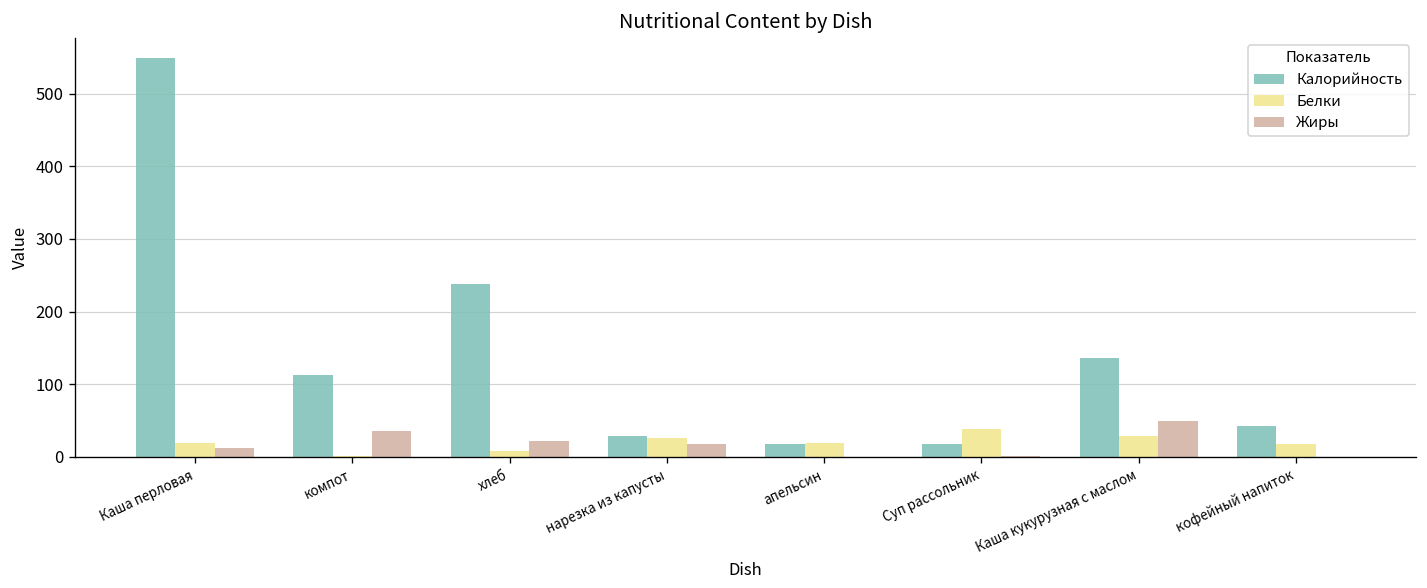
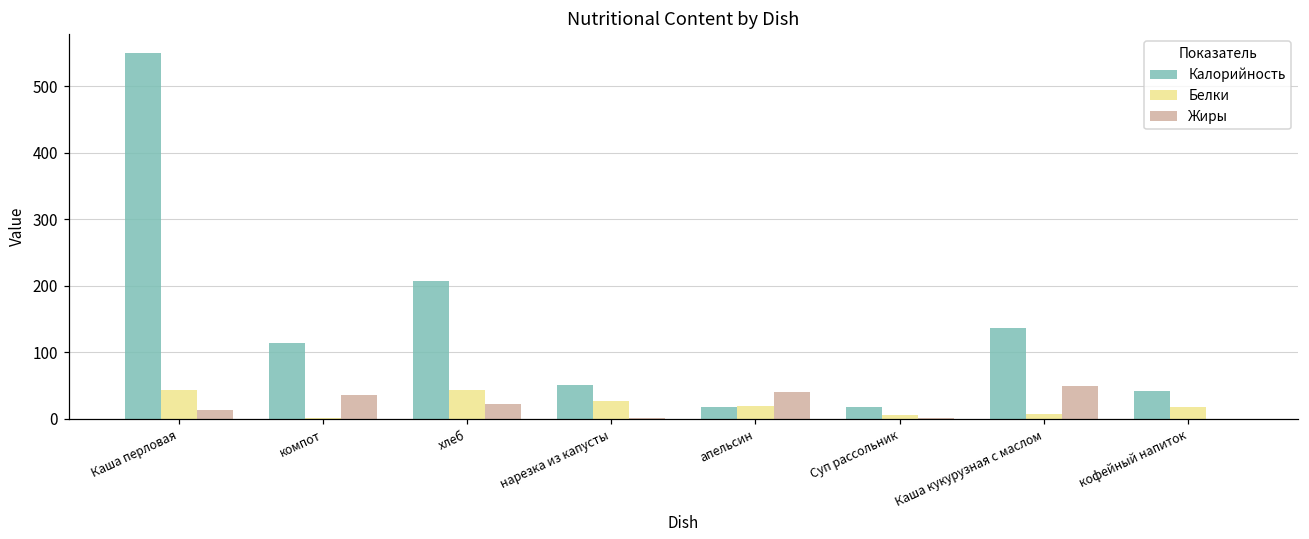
Белки, Каша перловая: 20 -> 40
Калорийность, хлеб: 240 -> 210
Белки, хлеб: 10 -> 40
Калорийность, нарезка из капусты: 30 -> 50
Жиры, нарезка из капусты: 20 -> 0
Жиры, апельсин: 0 -> 40
Белки, Суп рассольник: 40 -> 10
Белки, Каша кукурузная с маслом: 30 -> 10
